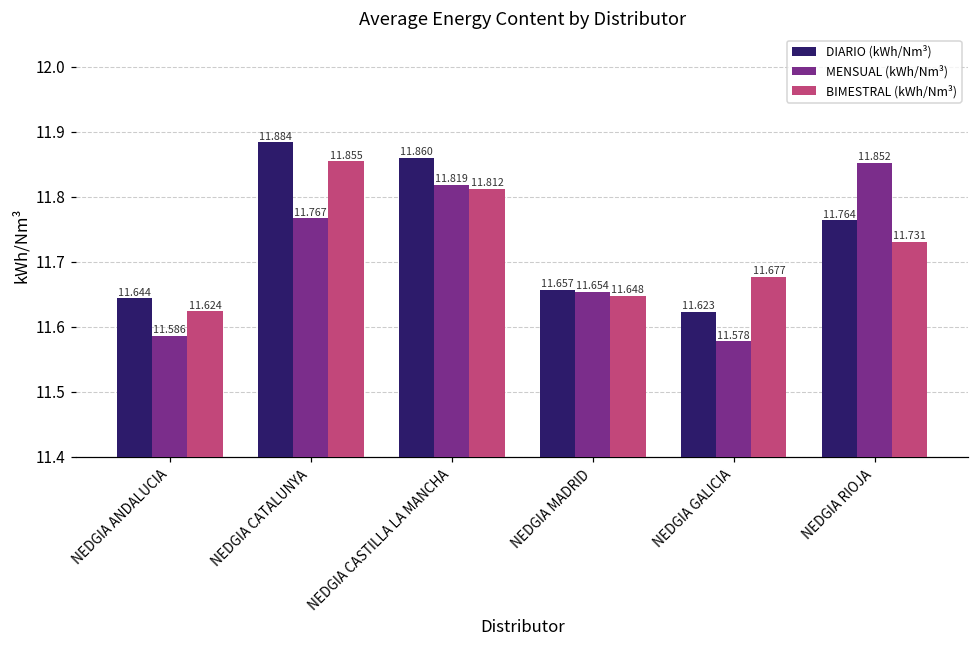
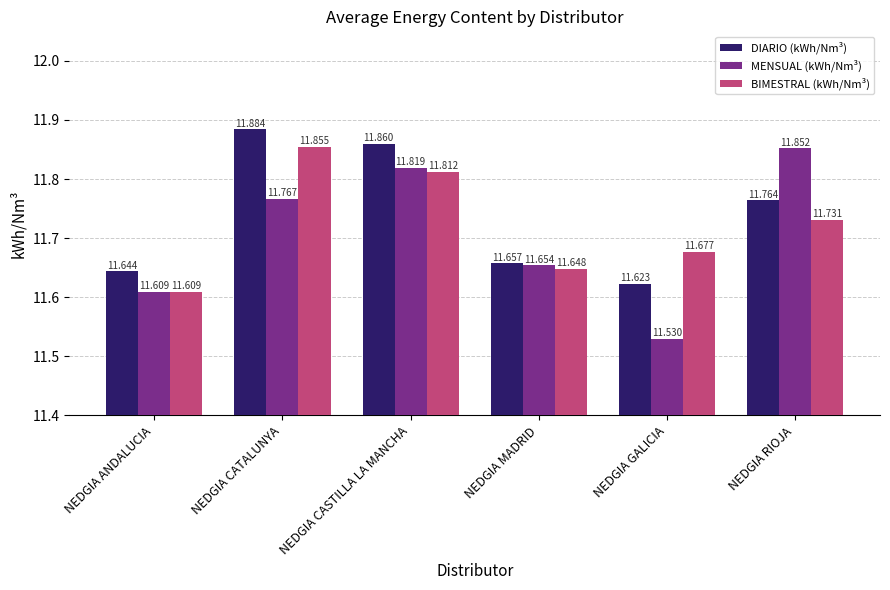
MENSUAL (kWh/Nm³), NEDGIA ANDALUCIA: 11.586 -> 11.609
BIMESTRAL (kWh/Nm³), NEDGIA ANDALUCIA: 11.624 -> 11.609
MENSUAL (kWh/Nm³), NEDGIA GALICIA: 11.578 -> 11.530
